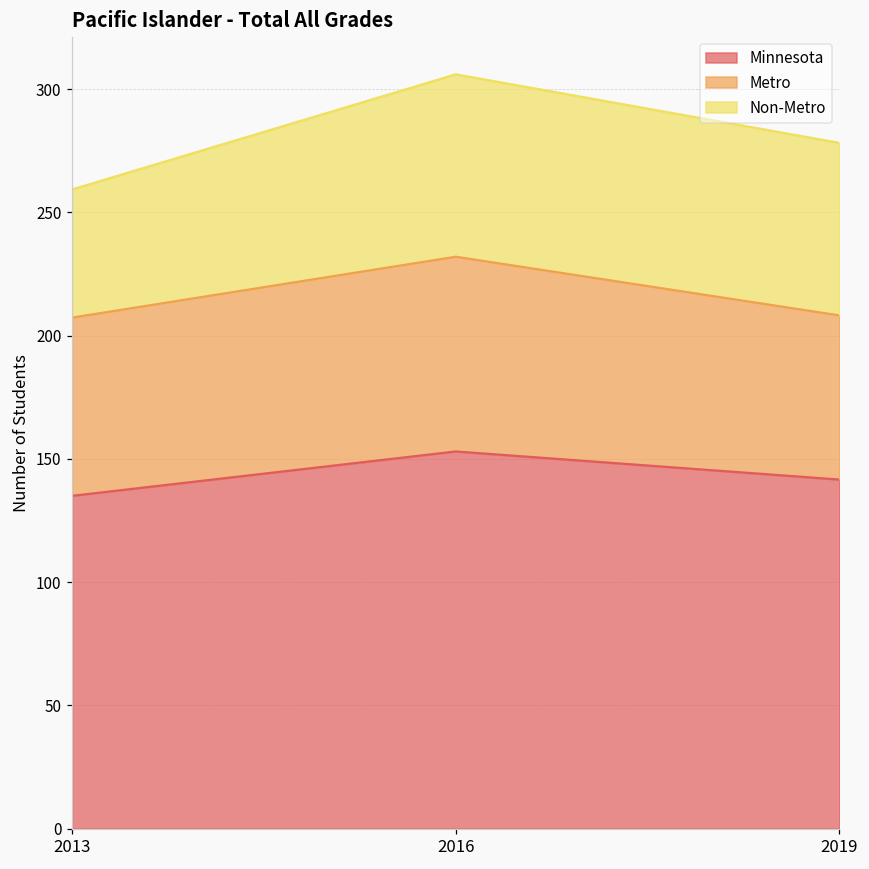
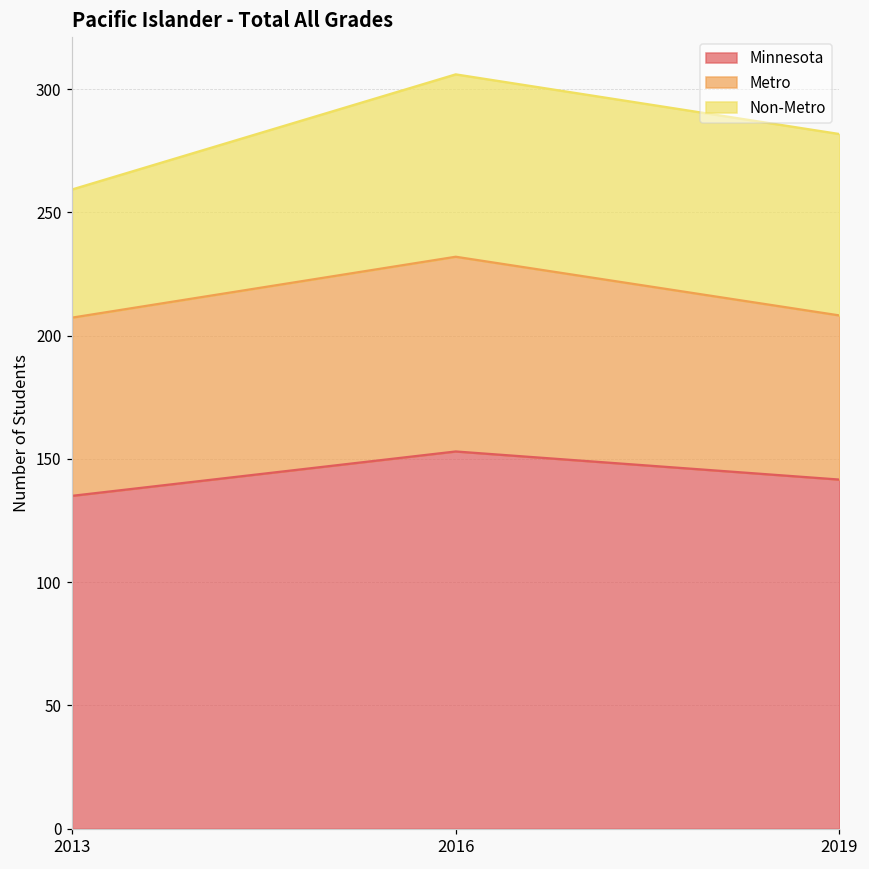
Non-Metro, 2019: 70 -> 74
